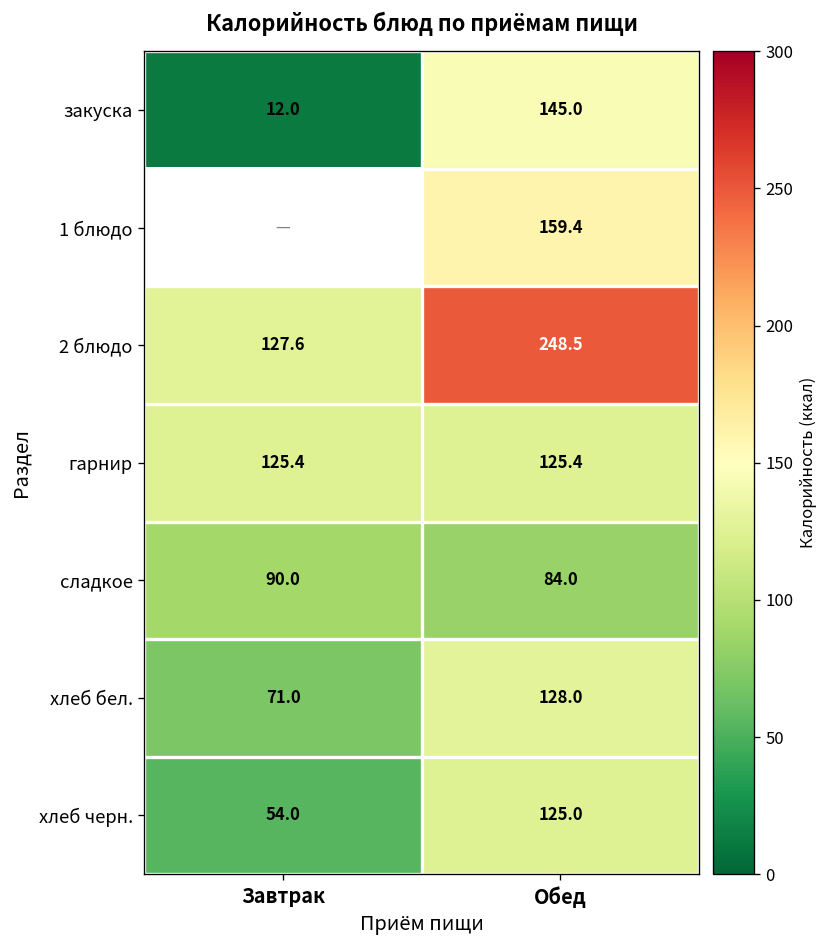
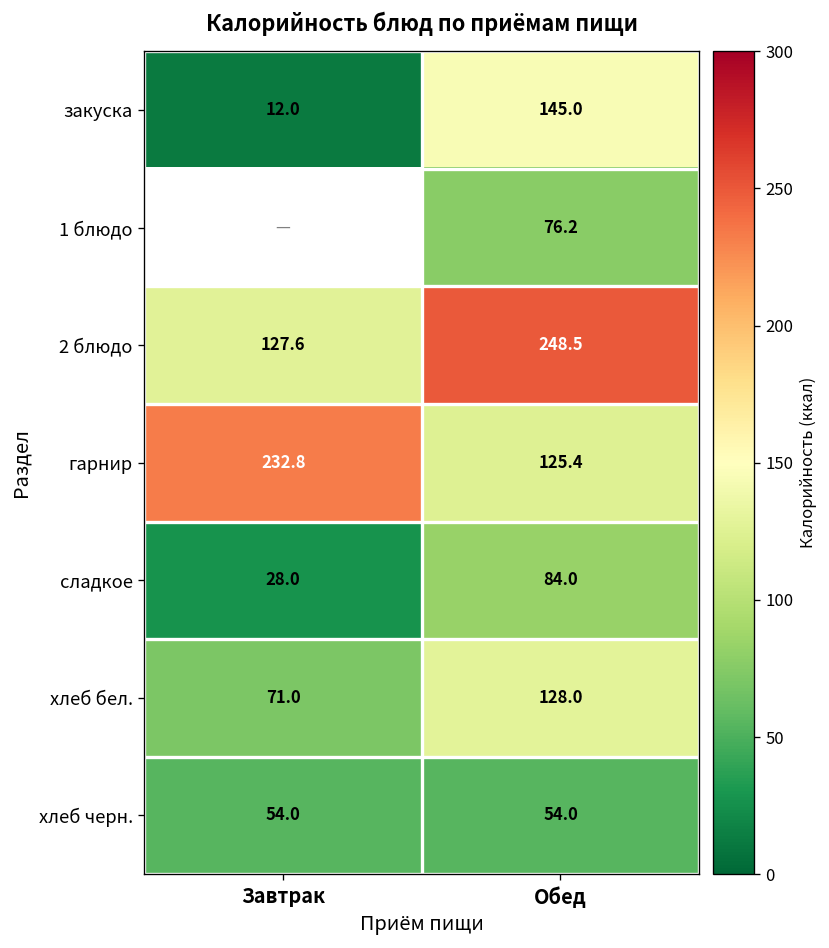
1 блюдо, Обед: 159.4 -> 76.2
гарнир, Завтрак: 125.4 -> 232.8
сладкое, Завтрак: 90.0 -> 28.0
хлеб черн., Обед: 125.0 -> 54.0
